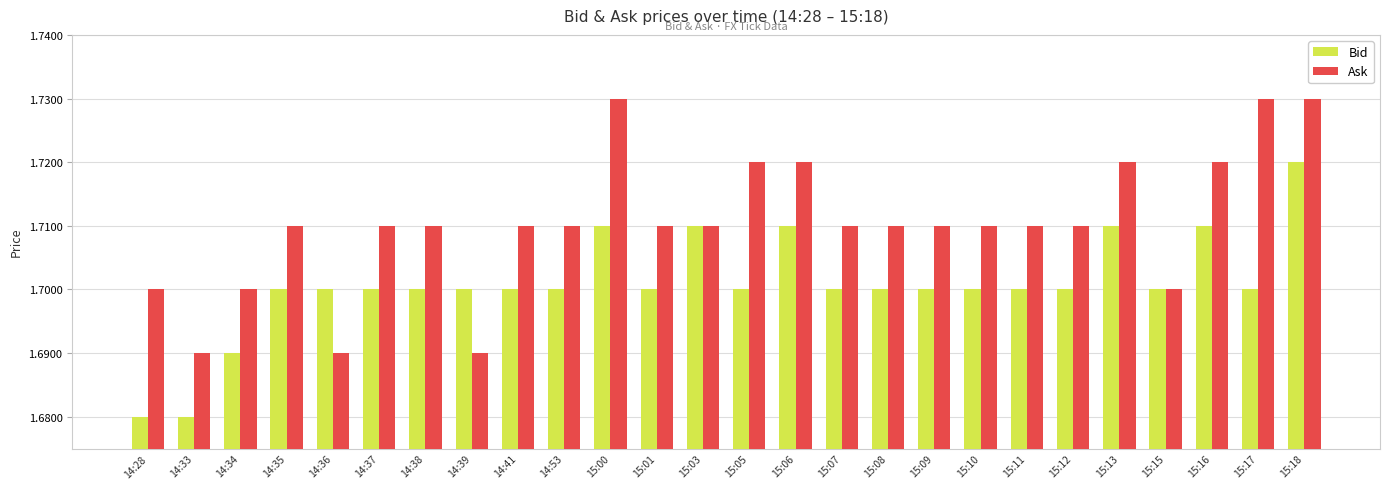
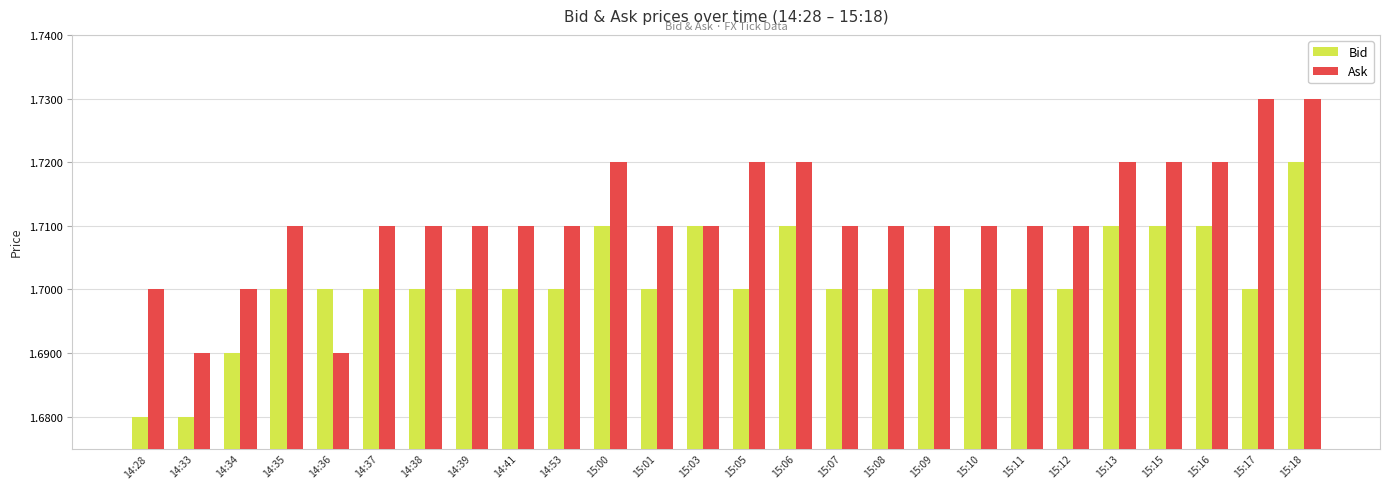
Ask, 14:39: 1.69 -> 1.71
Ask, 15:00: 1.73 -> 1.72
Bid, 15:15: 1.70 -> 1.71
Ask, 15:15: 1.70 -> 1.72
